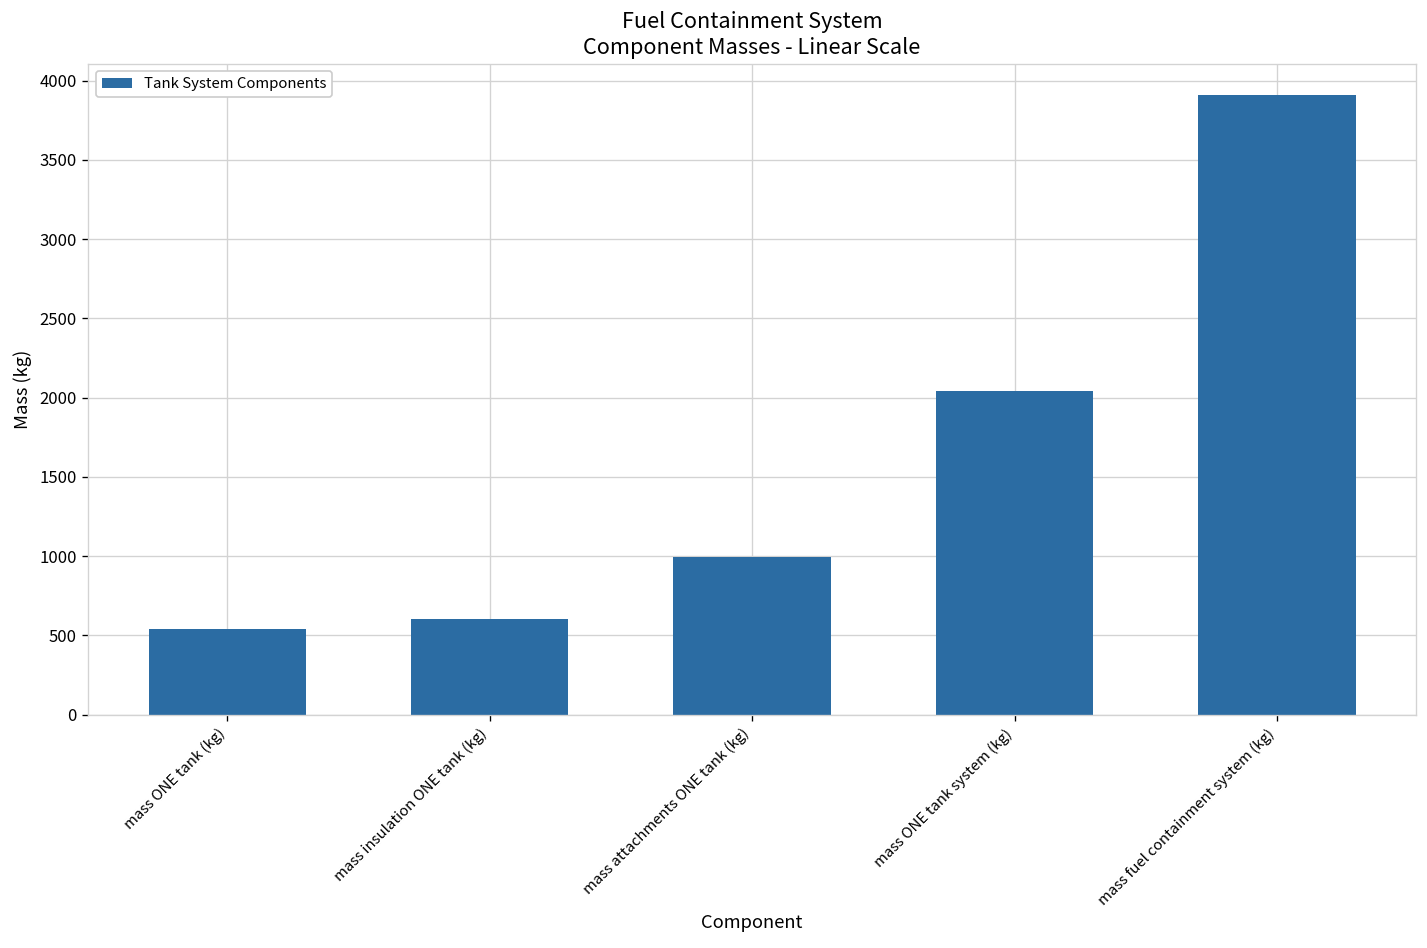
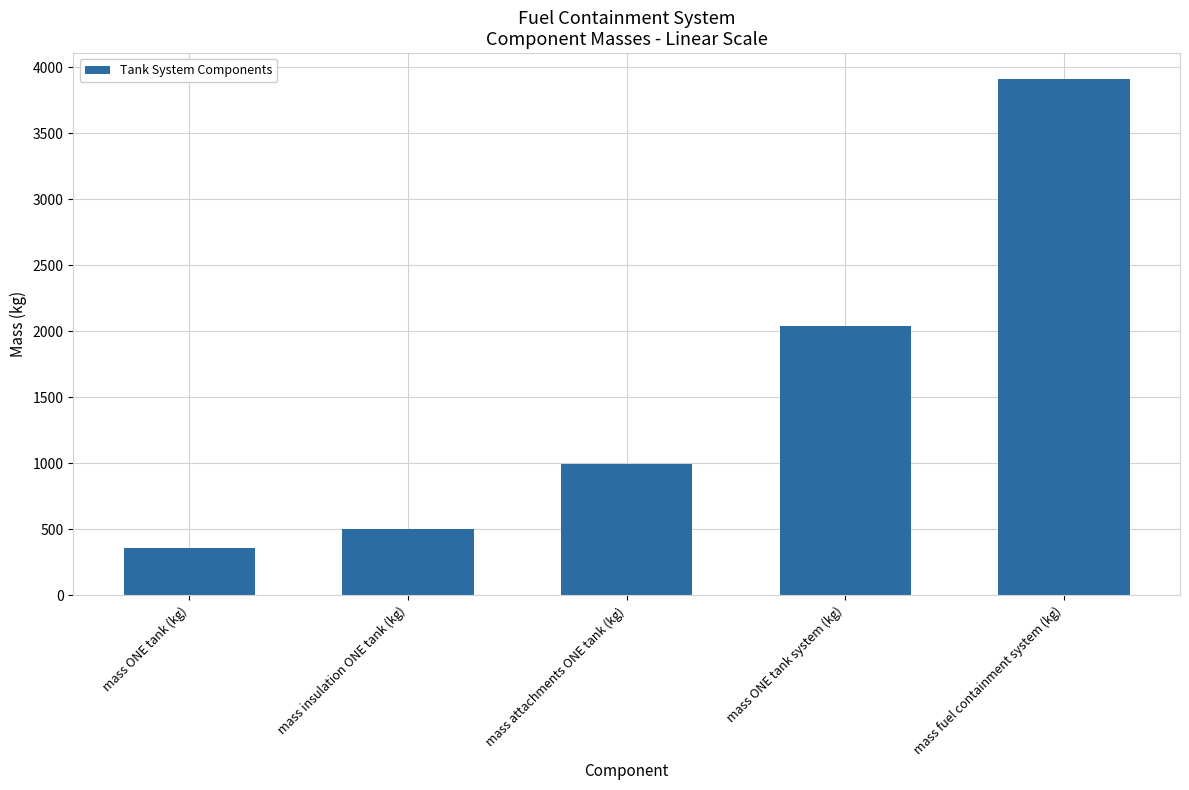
mass ONE tank (kg): 540 -> 360
mass insulation ONE tank (kg): 600 -> 500
